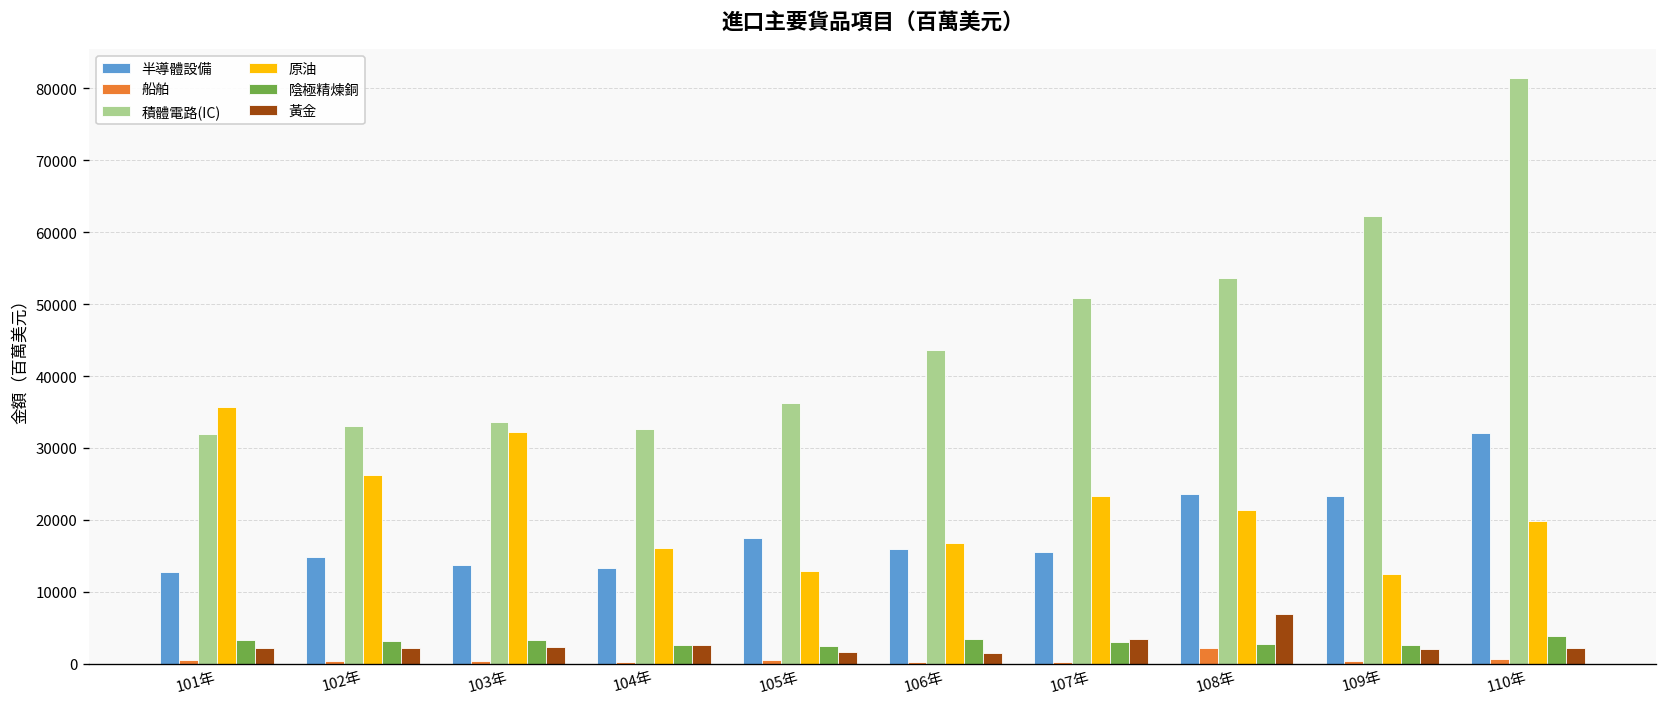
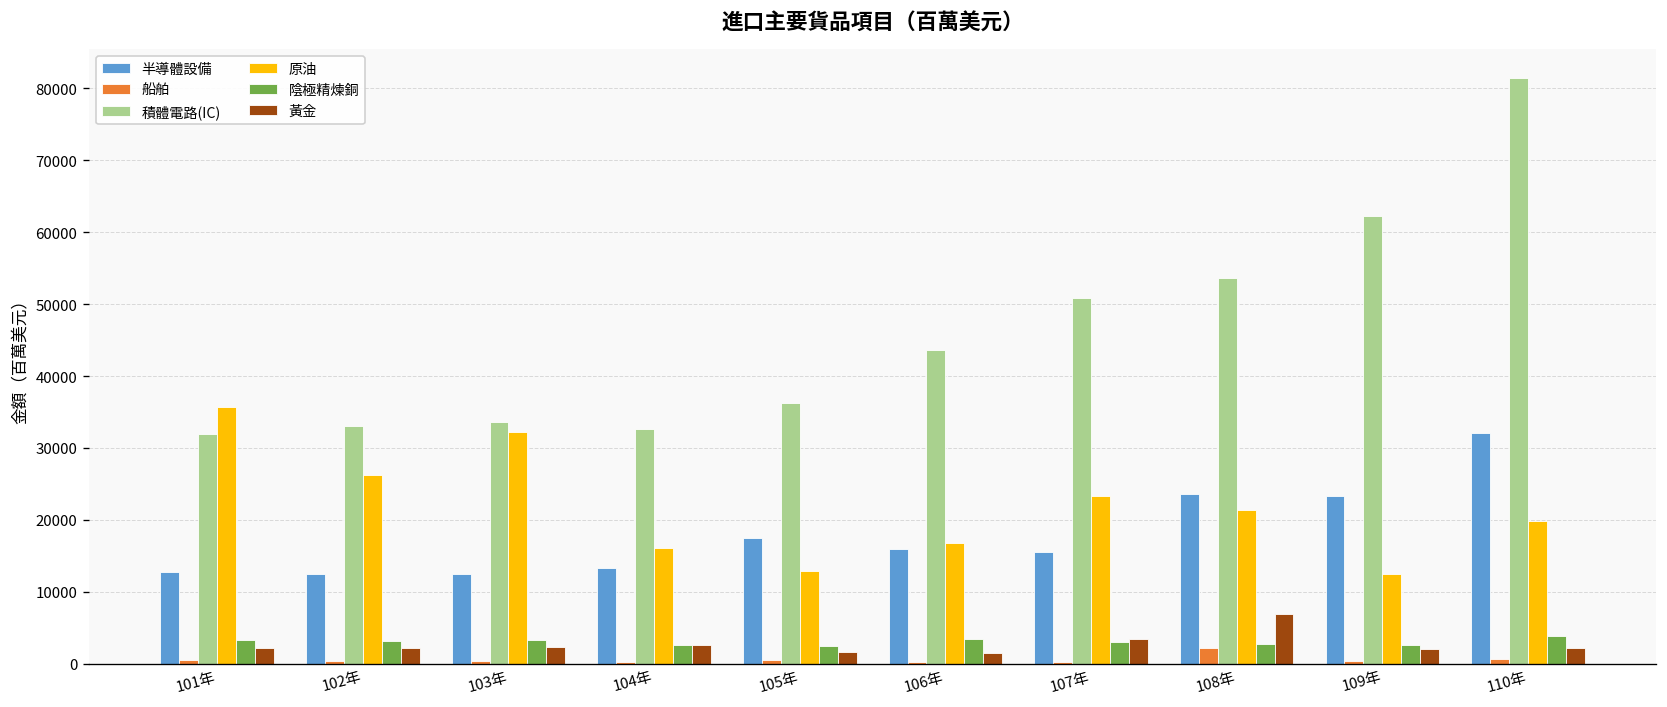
半導體設備, 102年: 15000 -> 12000
半導體設備, 103年: 14000 -> 12000
